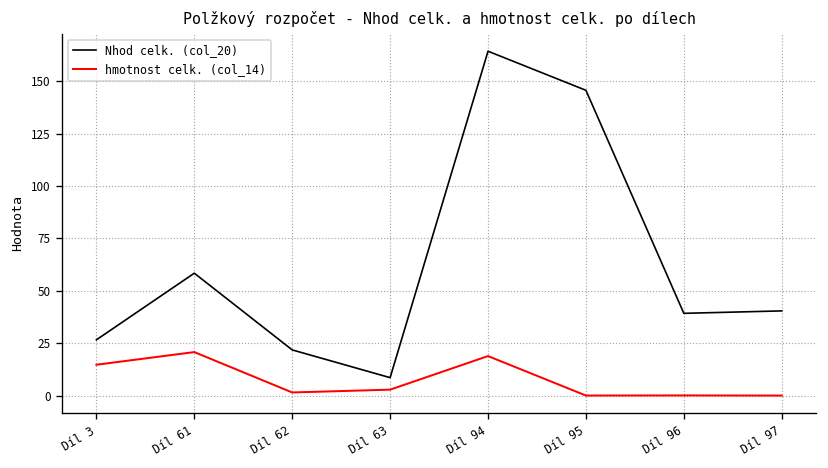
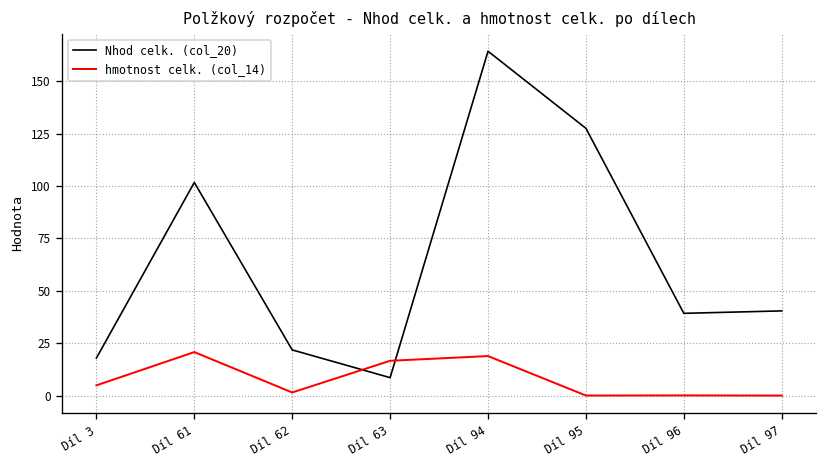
Nhod celk. (col_20), Díl 3: 27 -> 18
hmotnost celk. (col_14), Díl 3: 15 -> 5
Nhod celk. (col_20), Díl 61: 58 -> 102
hmotnost celk. (col_14), Díl 63: 3 -> 17
Nhod celk. (col_20), Díl 95: 146 -> 128
